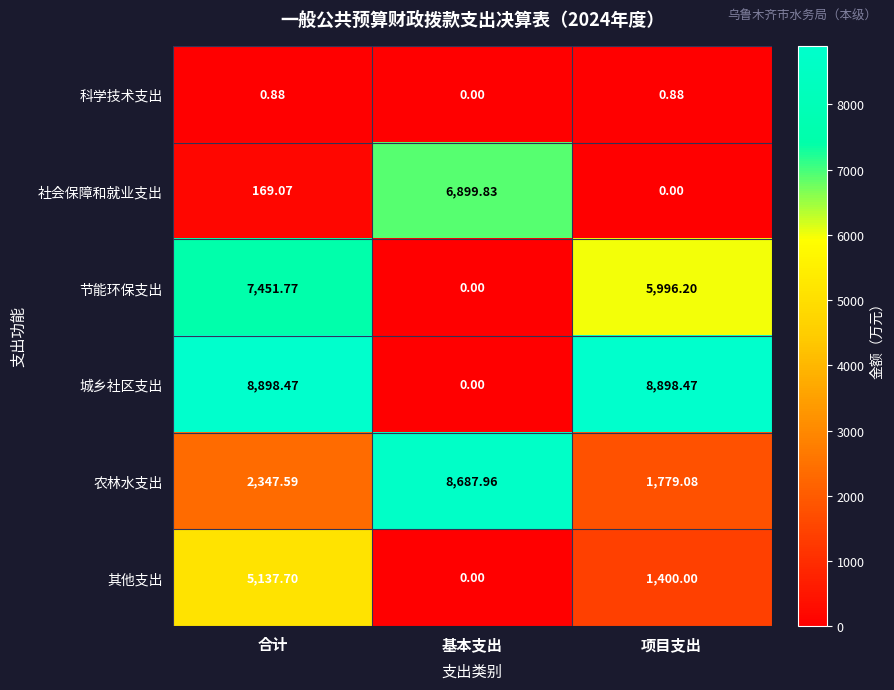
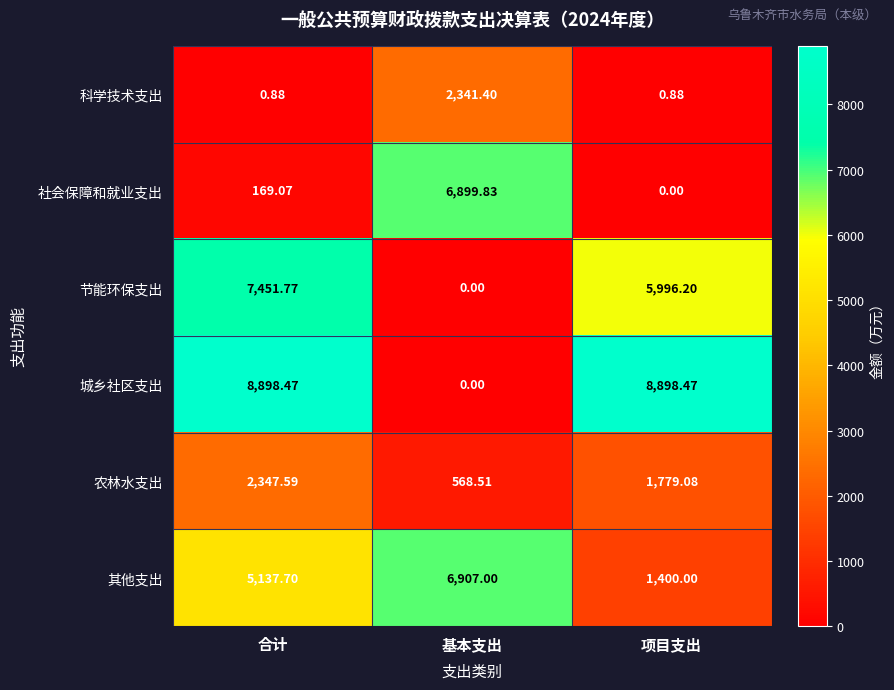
科学技术支出, 基本支出: 0.00 -> 2,341.40
农林水支出, 基本支出: 8,687.96 -> 568.51
其他支出, 基本支出: 0.00 -> 6,907.00
